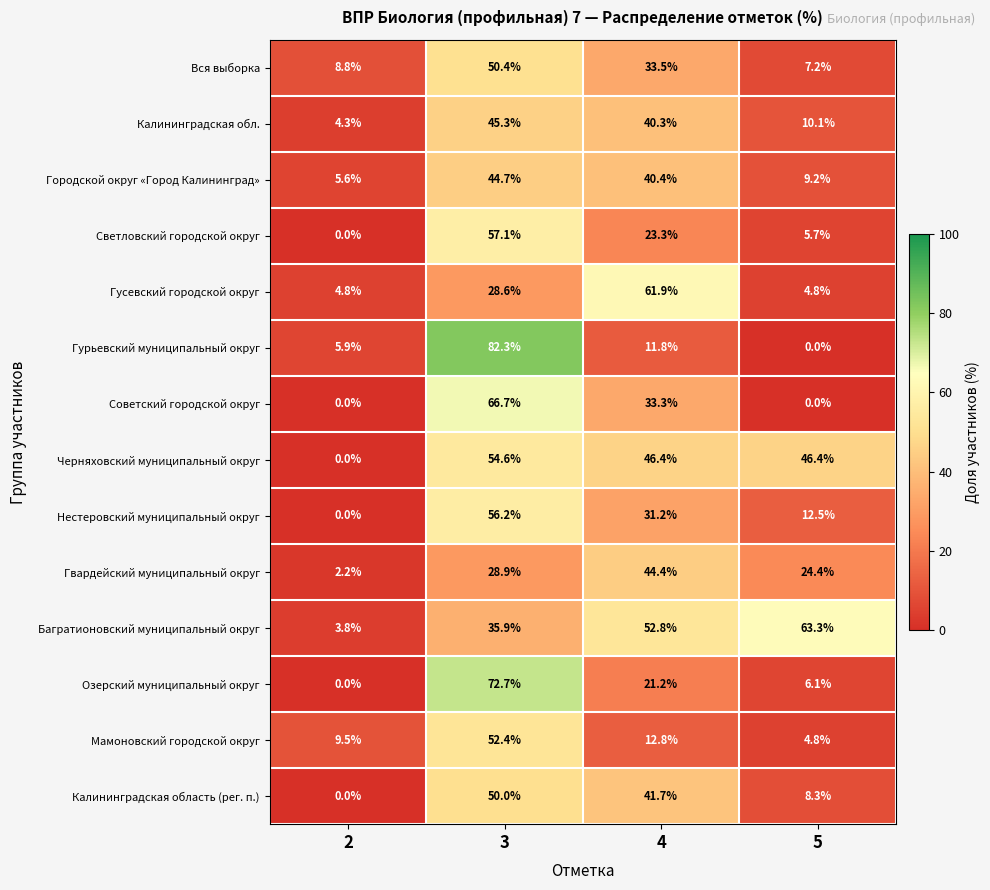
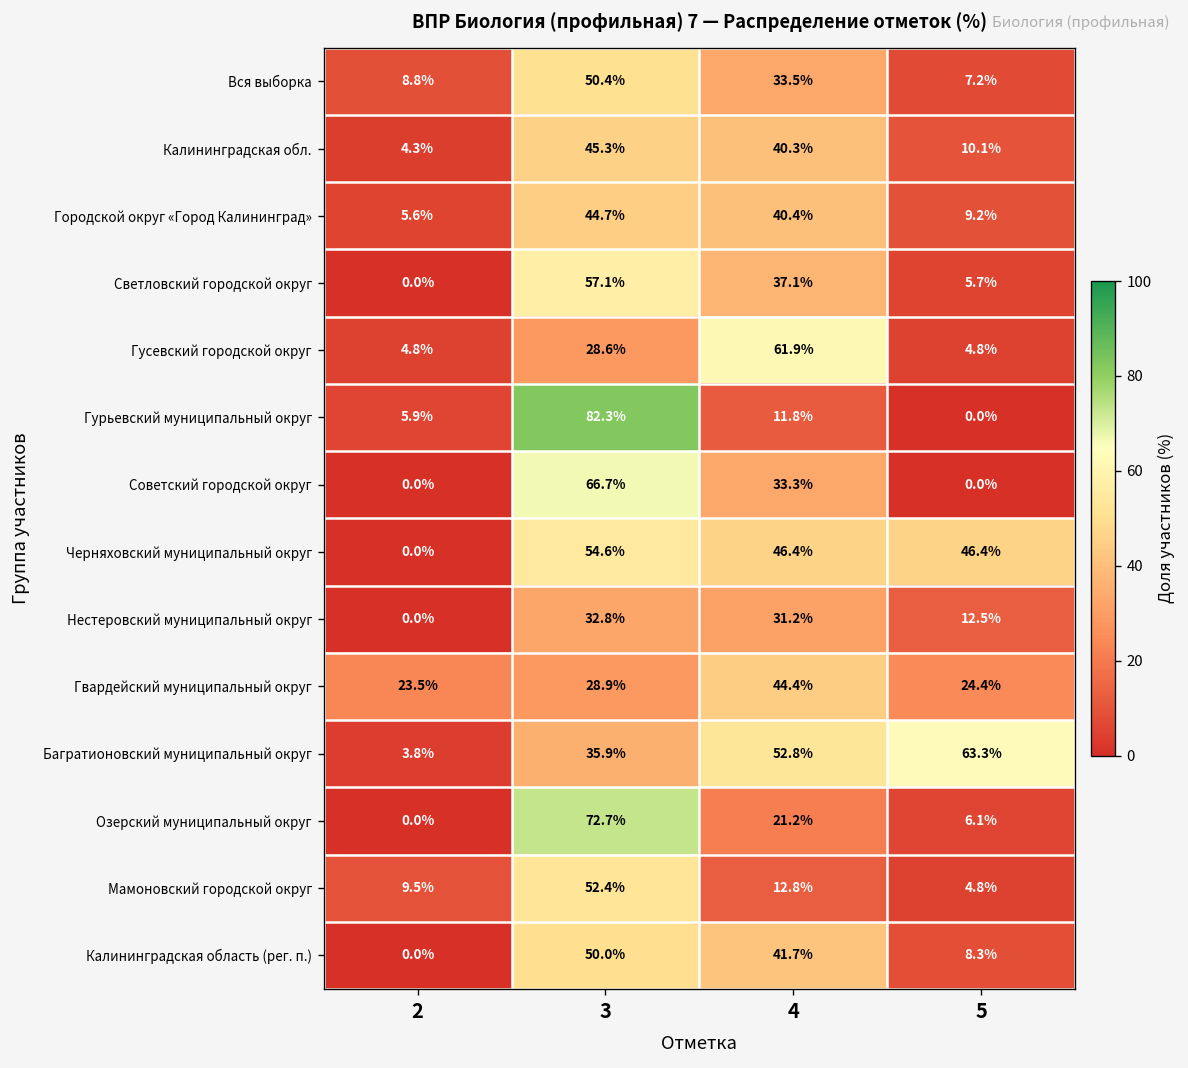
Светловский городской округ, 4: 23.3% -> 37.1%
Нестеровский муниципальный округ, 3: 56.2% -> 32.8%
Гвардейский муниципальный округ, 2: 2.2% -> 23.5%
